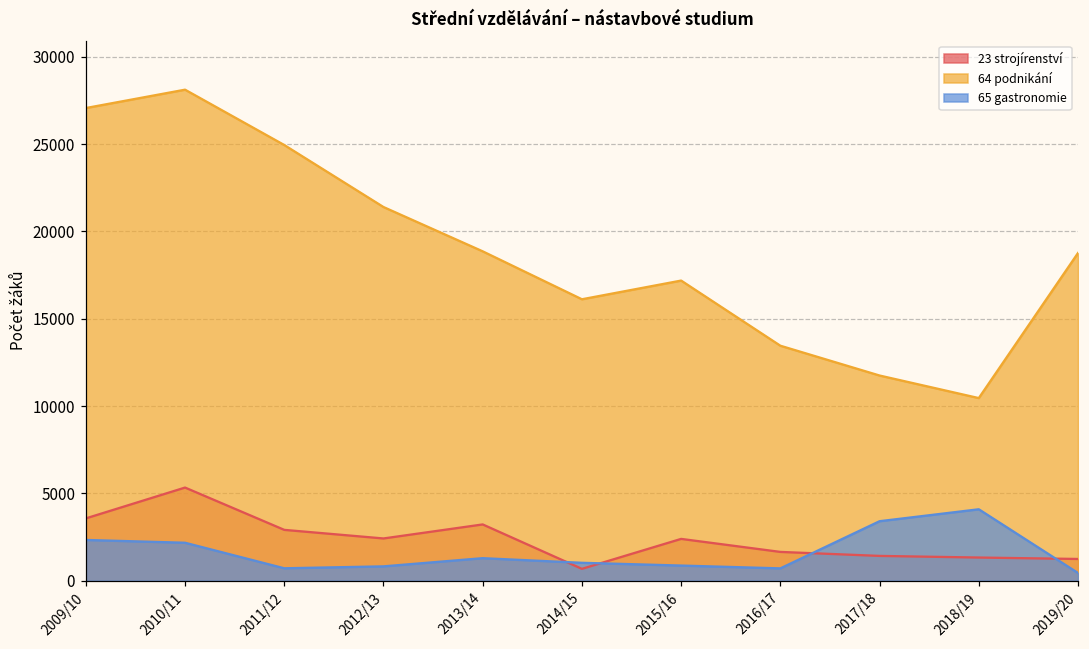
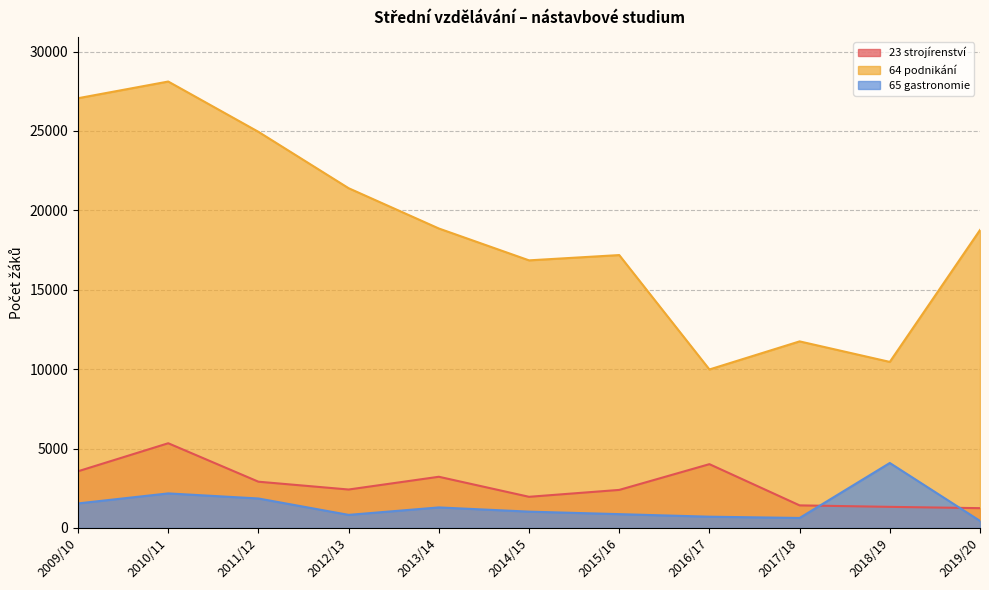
65 gastronomie, 2009/10: 2300 -> 1500
65 gastronomie, 2011/12: 700 -> 1900
23 strojírenství, 2014/15: 700 -> 2000
64 podnikání, 2014/15: 16100 -> 16900
23 strojírenství, 2016/17: 1700 -> 4000
64 podnikání, 2016/17: 13500 -> 10000
65 gastronomie, 2017/18: 3400 -> 600
